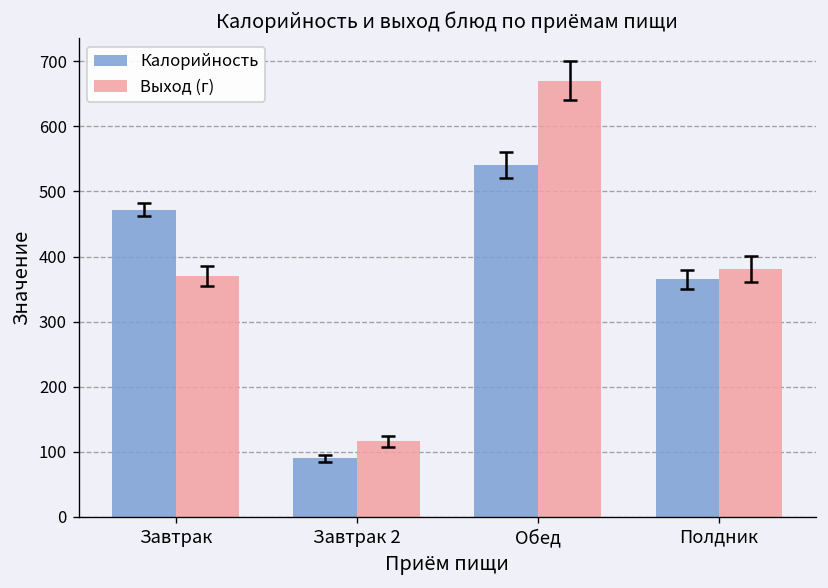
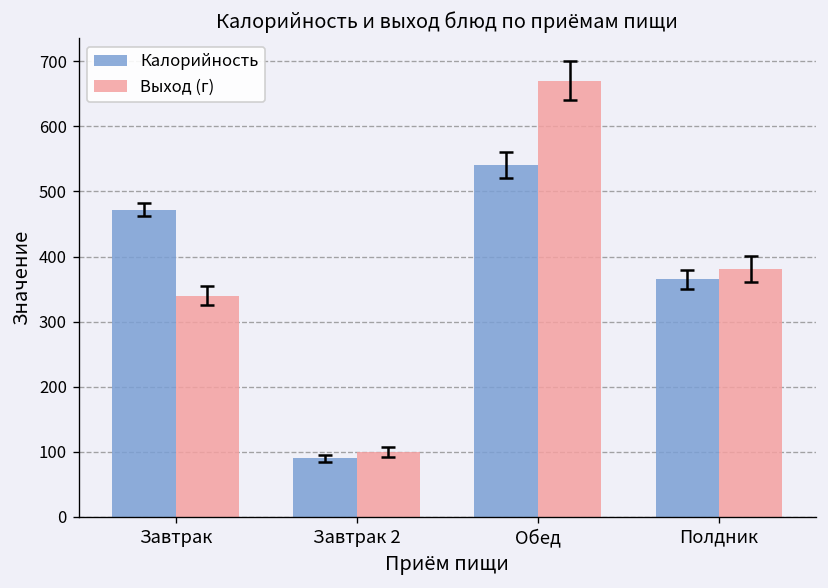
Выход (г), Завтрак: 370 -> 340
Выход (г), Завтрак 2: 120 -> 100
